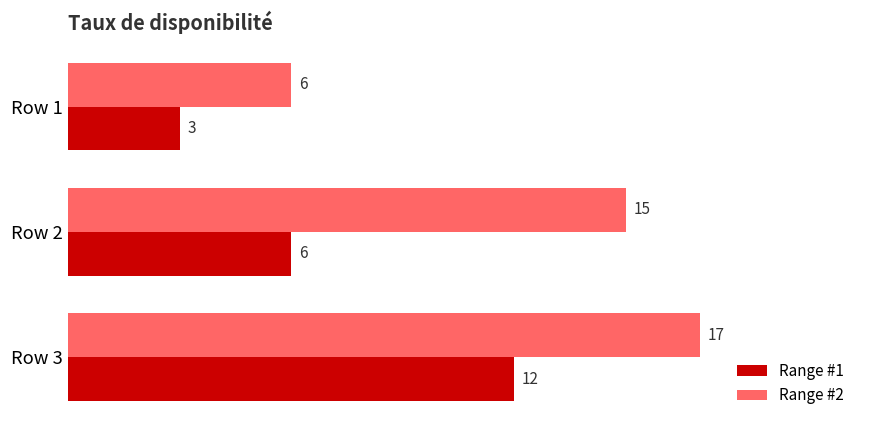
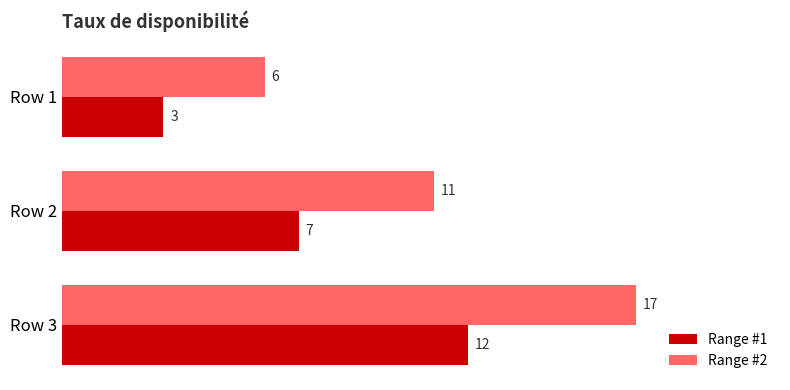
Range #2, Row 2: 15 -> 11
Range #1, Row 2: 6 -> 7
